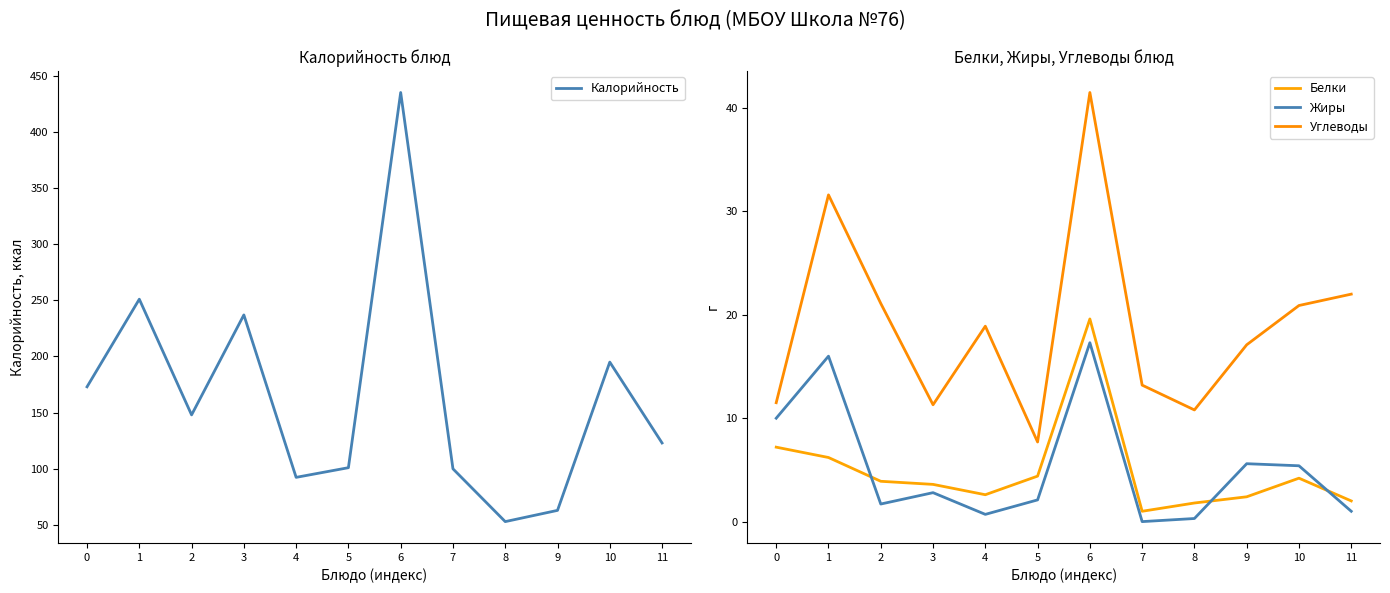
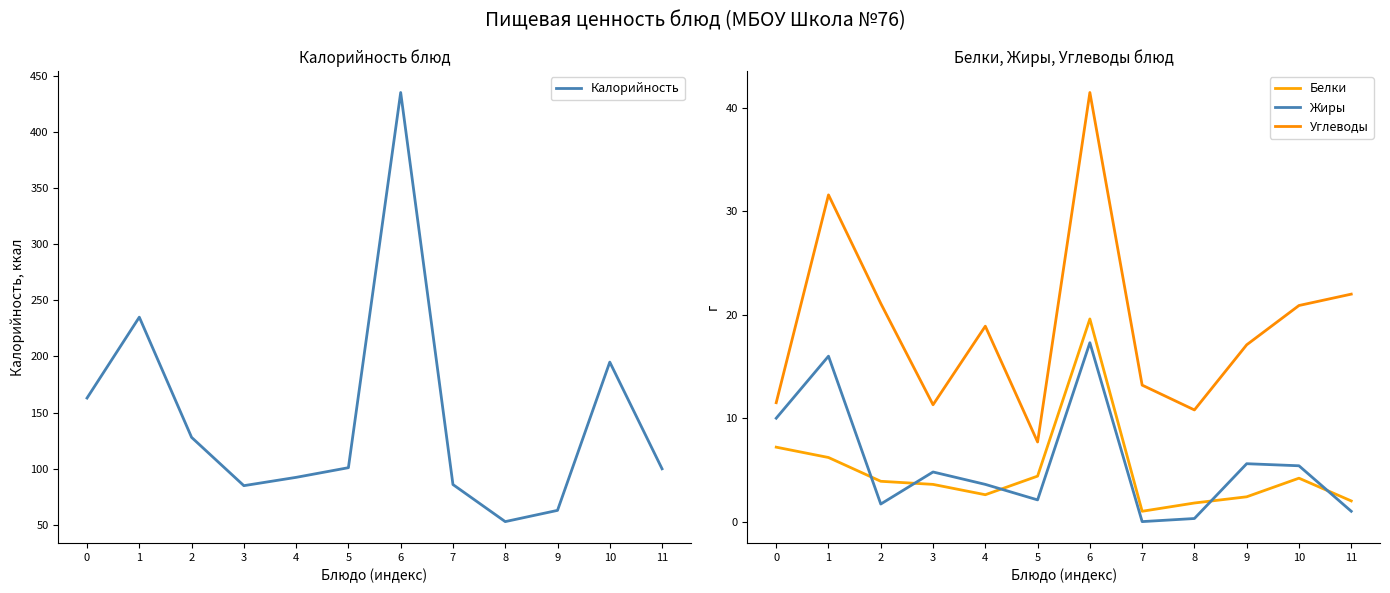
Калорийность блюд, 0: 173 -> 163
Калорийность блюд, 1: 251 -> 235
Калорийность блюд, 2: 148 -> 128
Калорийность блюд, 3: 237 -> 85
Калорийность блюд, 7: 100 -> 86
Калорийность блюд, 11: 123 -> 100
Белки, Жиры, Углеводы блюд, Жиры, 3: 2.8 -> 4.8
Белки, Жиры, Углеводы блюд, Жиры, 4: 0.7 -> 3.6
